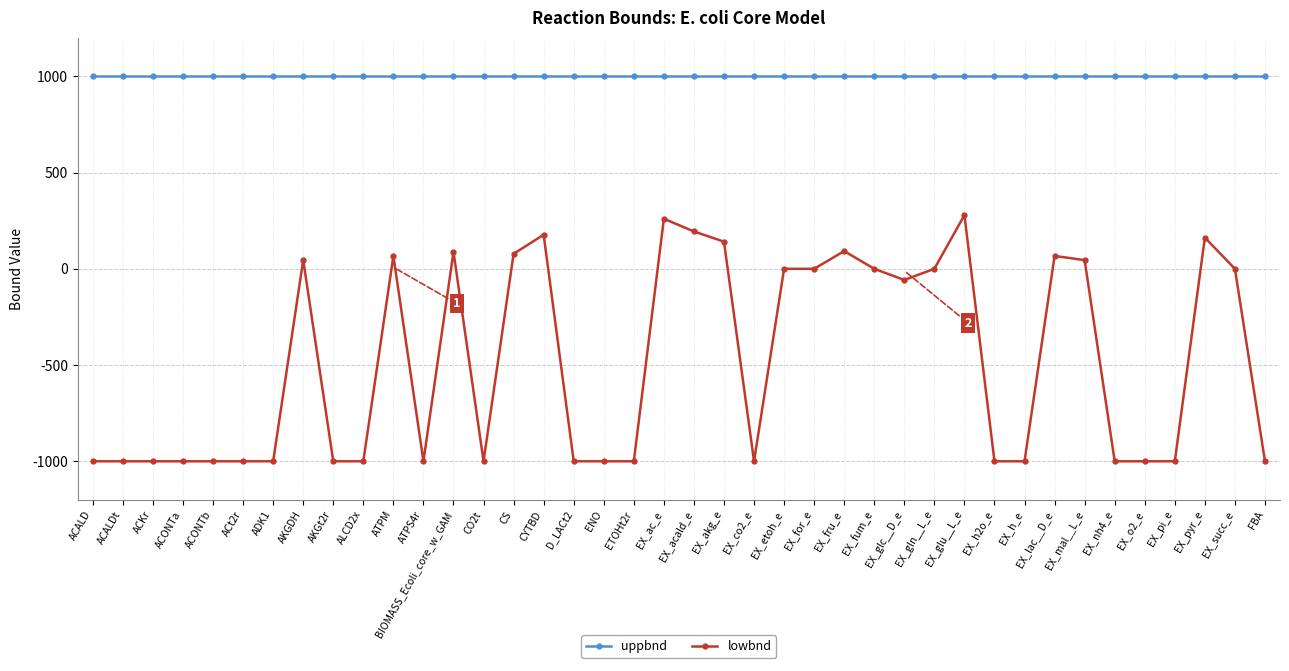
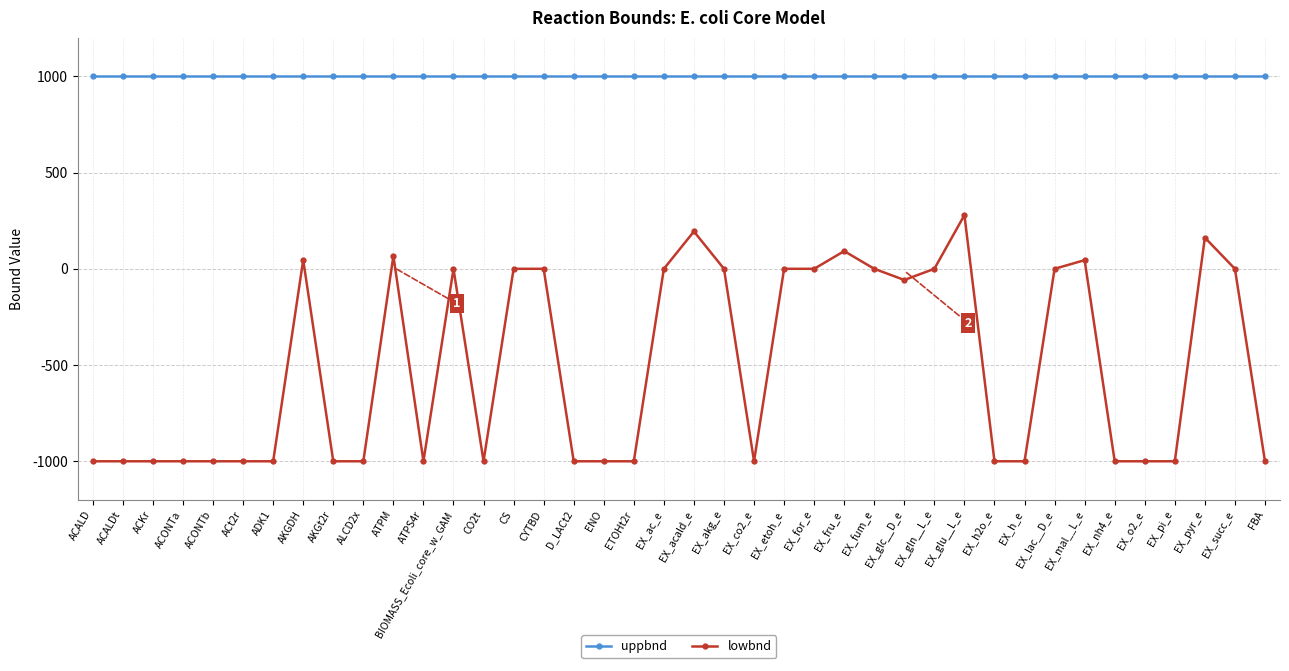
lowbnd, BIOMASS_Ecoli_core_w_GAM: 90 -> 0
lowbnd, CS: 80 -> 0
lowbnd, CYTBD: 180 -> 0
lowbnd, EX_ac_e: 260 -> 0
lowbnd, EX_akg_e: 140 -> 0
lowbnd, EX_lac__D_e: 70 -> 0
